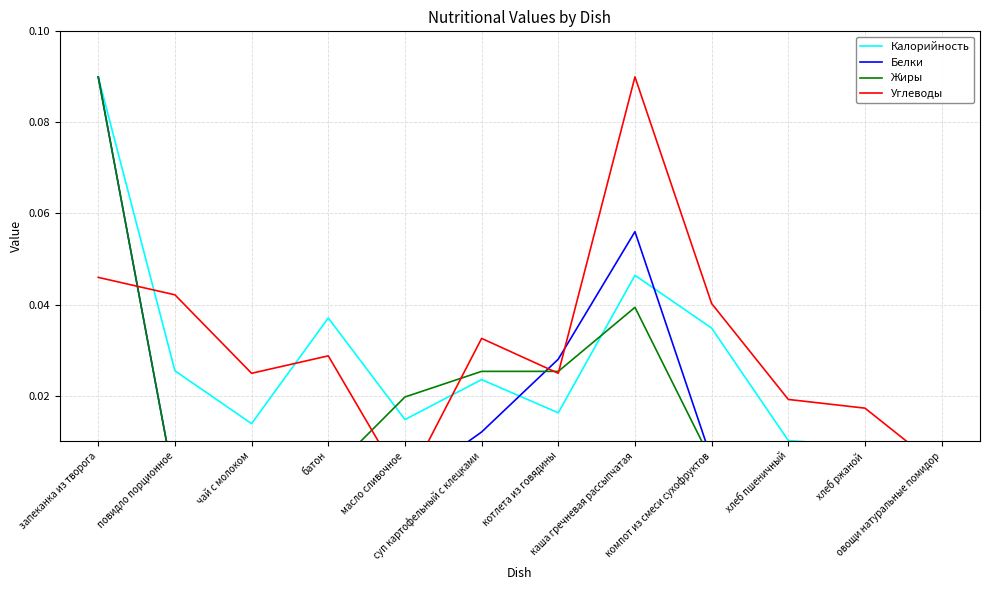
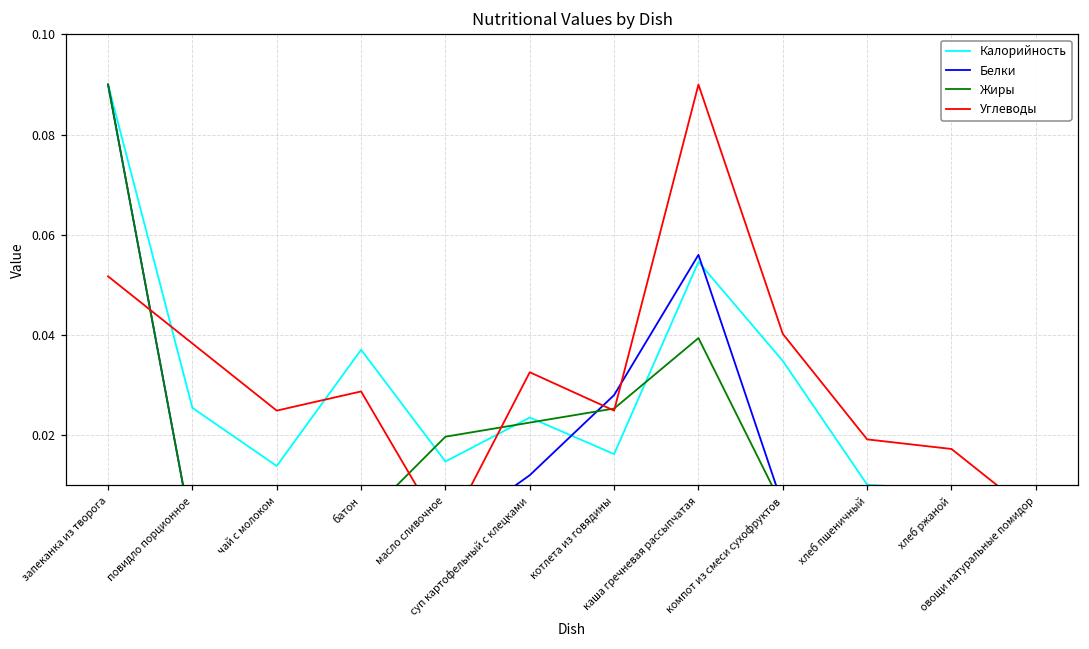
Углеводы, запеканка из творога: 0.046 -> 0.052
Углеводы, повидло порционное: 0.042 -> 0.038
Жиры, суп картофельный с клецками: 0.025 -> 0.023
Калорийность, каша гречневая рассыпчатая: 0.046 -> 0.055
